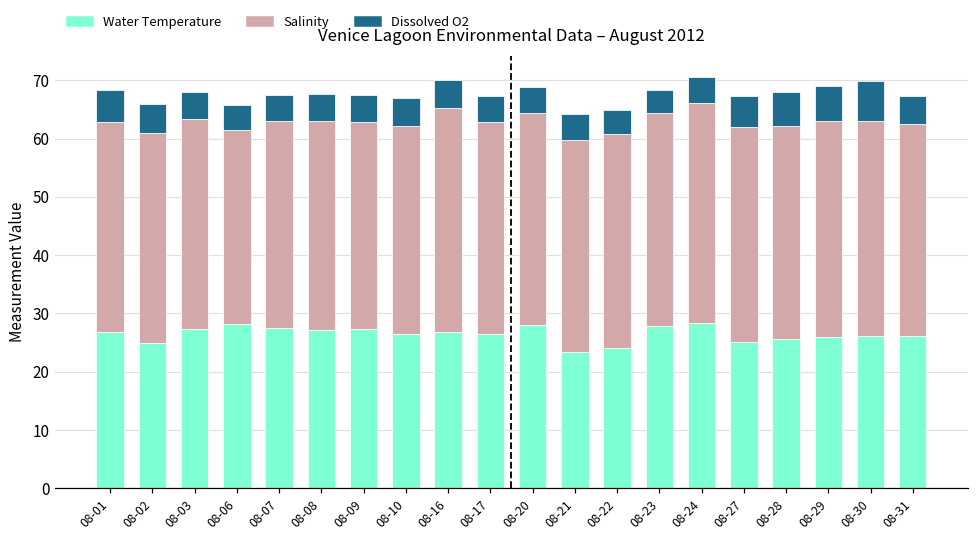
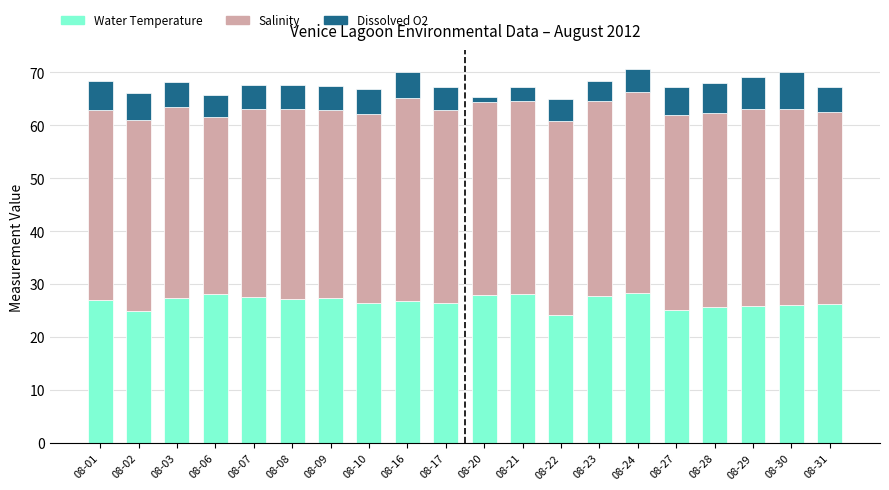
Dissolved O2, 08-20: 4 -> 1
Water Temperature, 08-21: 23 -> 28
Dissolved O2, 08-21: 5 -> 3
